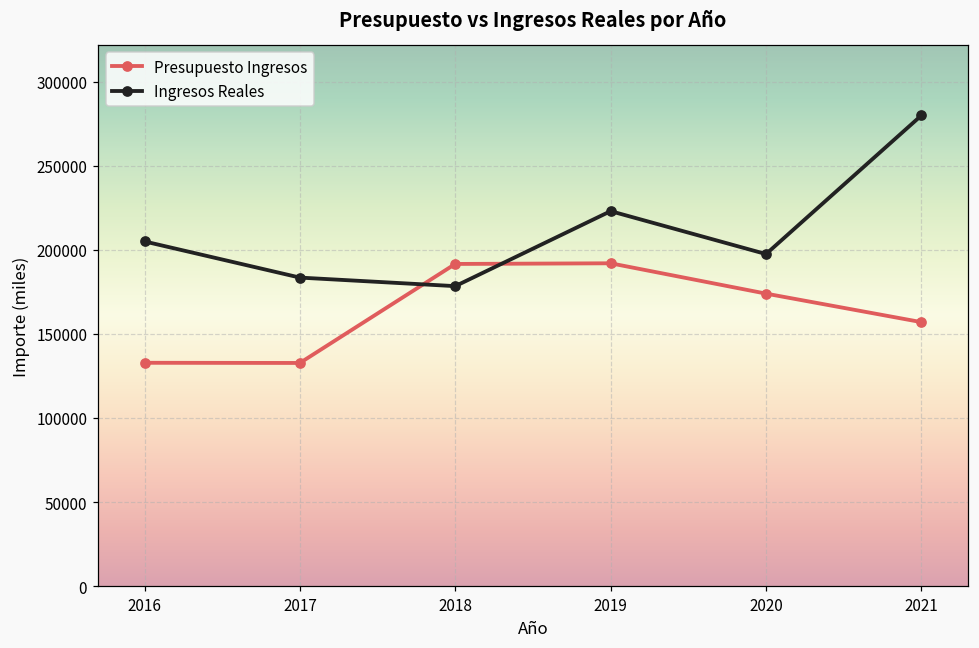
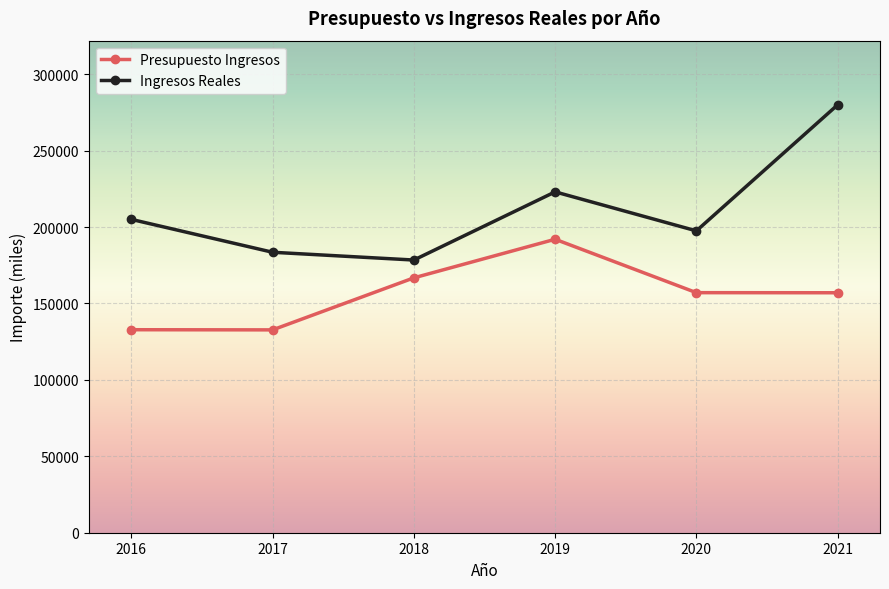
Presupuesto Ingresos, 2018: 192000 -> 167000
Presupuesto Ingresos, 2020: 174000 -> 157000
